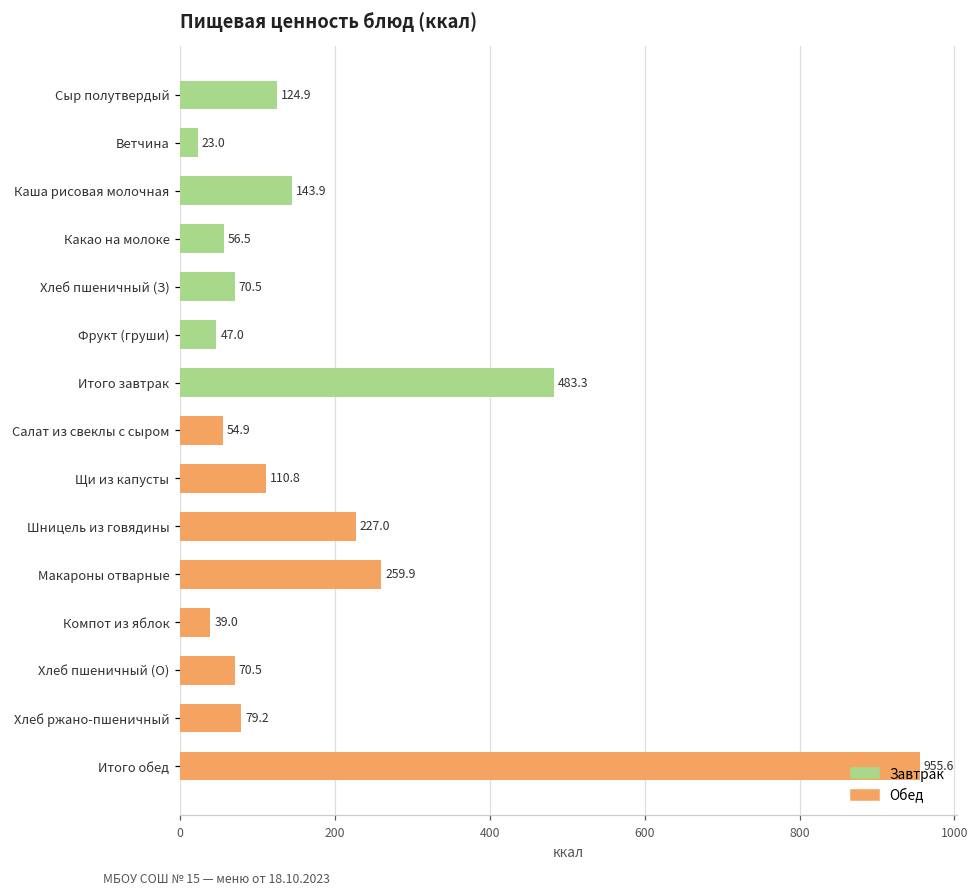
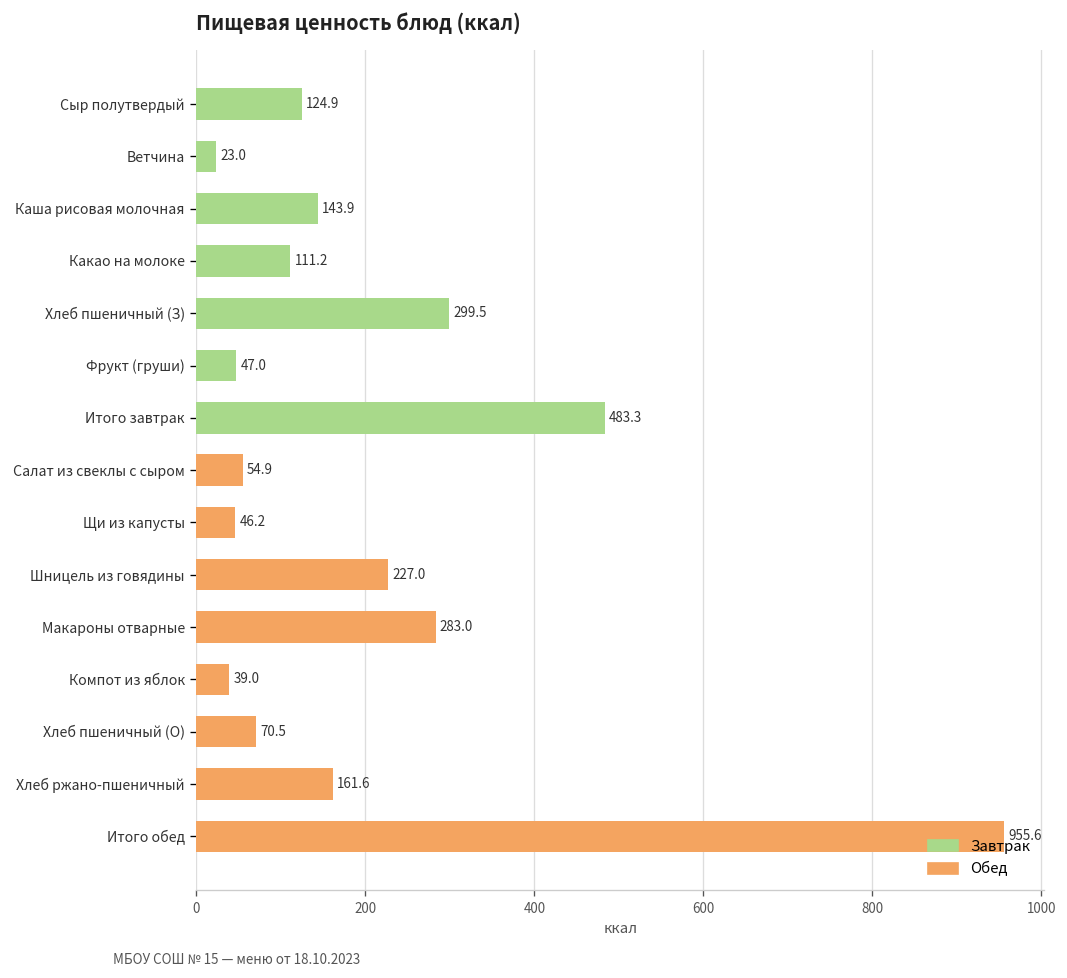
Какао на молоке: 56.5 -> 111.2
Хлеб пшеничный (З): 70.5 -> 299.5
Щи из капусты: 110.8 -> 46.2
Макароны отварные: 259.9 -> 283.0
Хлеб ржано-пшеничный: 79.2 -> 161.6
